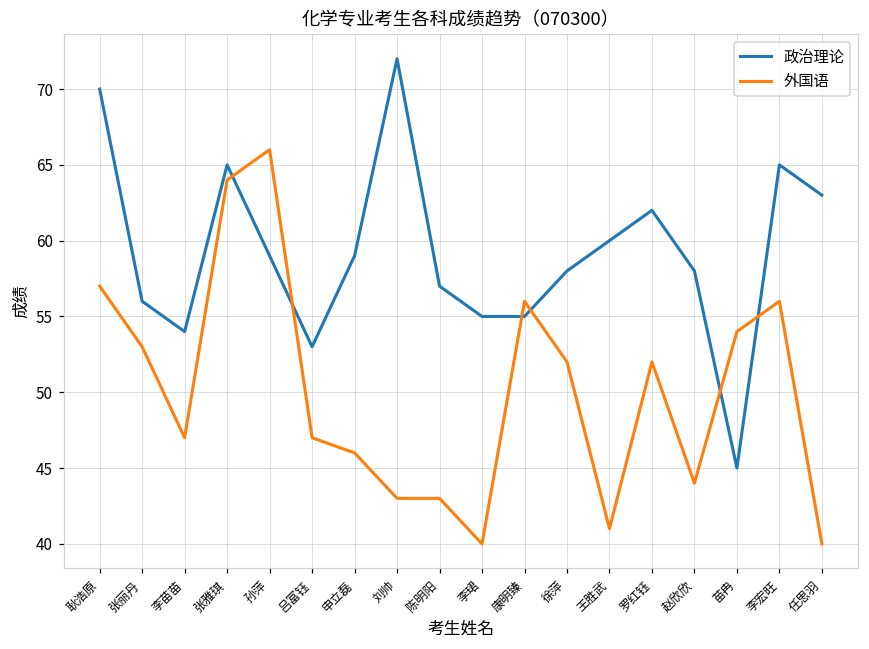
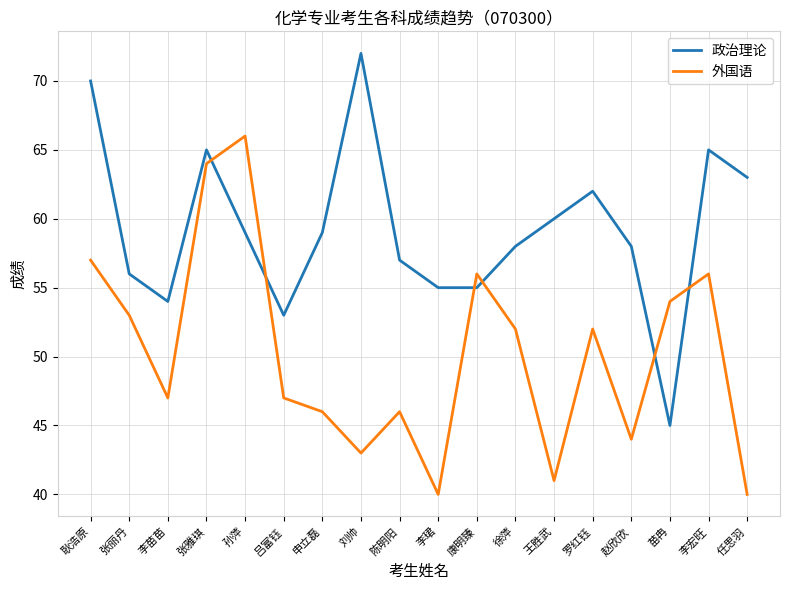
外国语, 陈明阳: 43 -> 46
